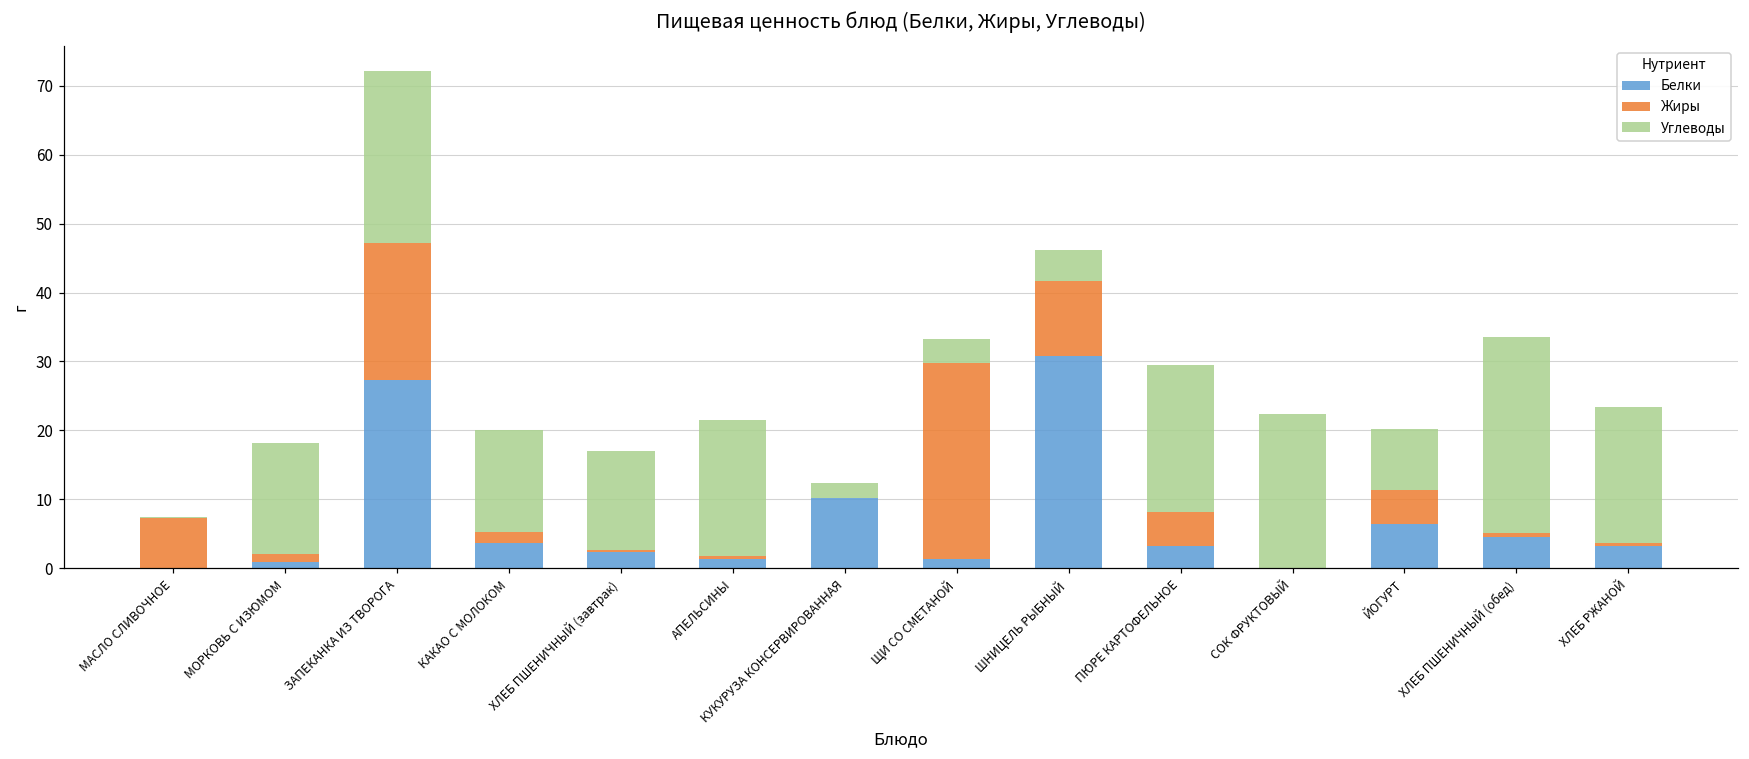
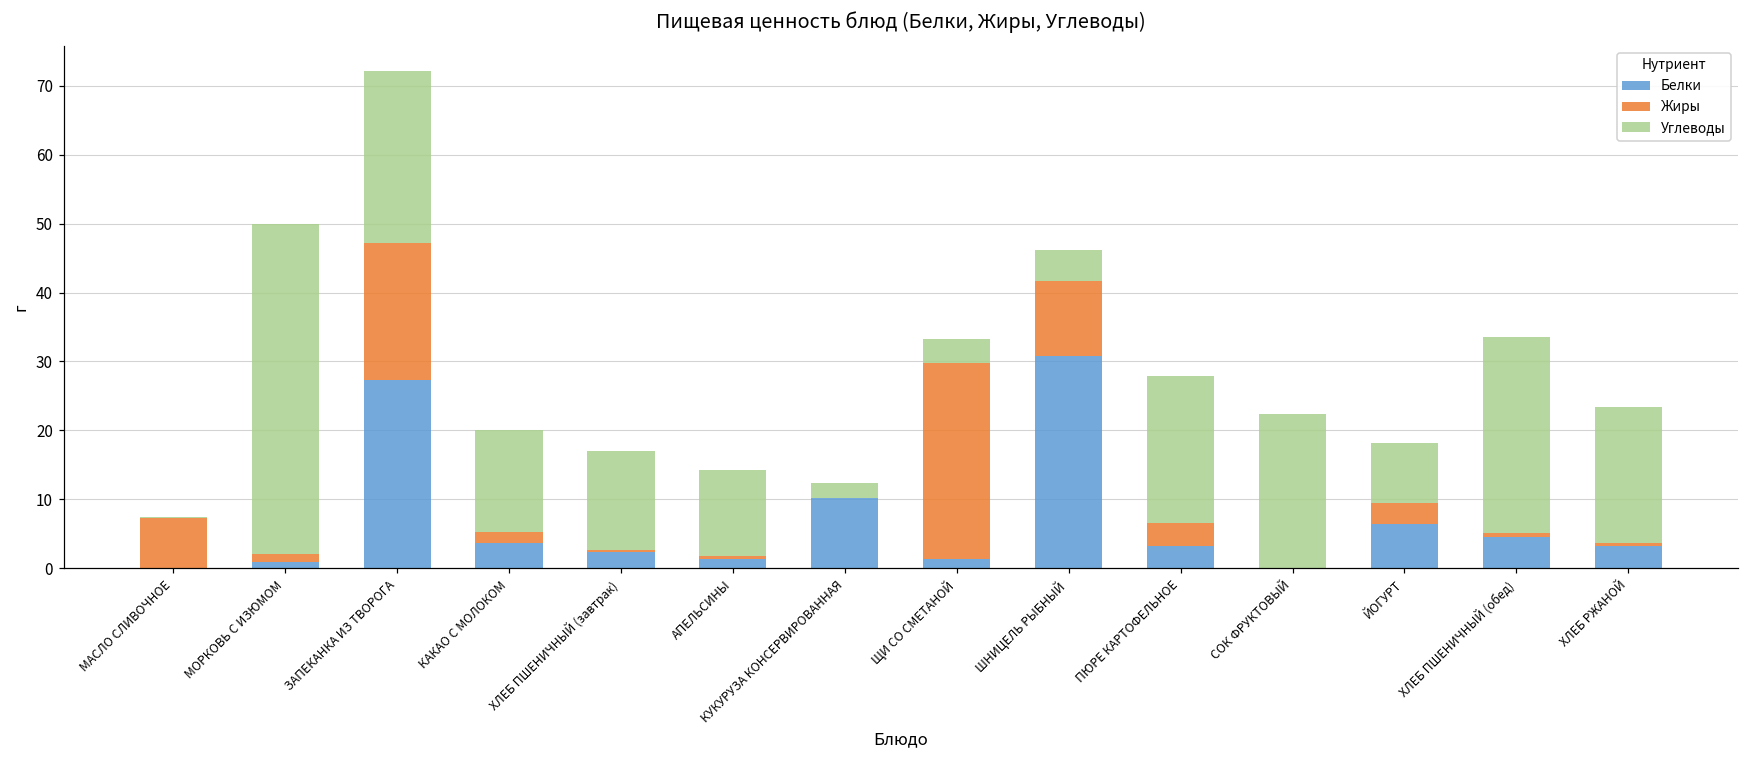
Углеводы, МОРКОВЬ С ИЗЮМОМ: 16 -> 48
Углеводы, АПЕЛЬСИНЫ: 20 -> 12
Жиры, ПЮРЕ КАРТОФЕЛЬНОЕ: 5 -> 3
Жиры, ЙОГУРТ: 5 -> 3
